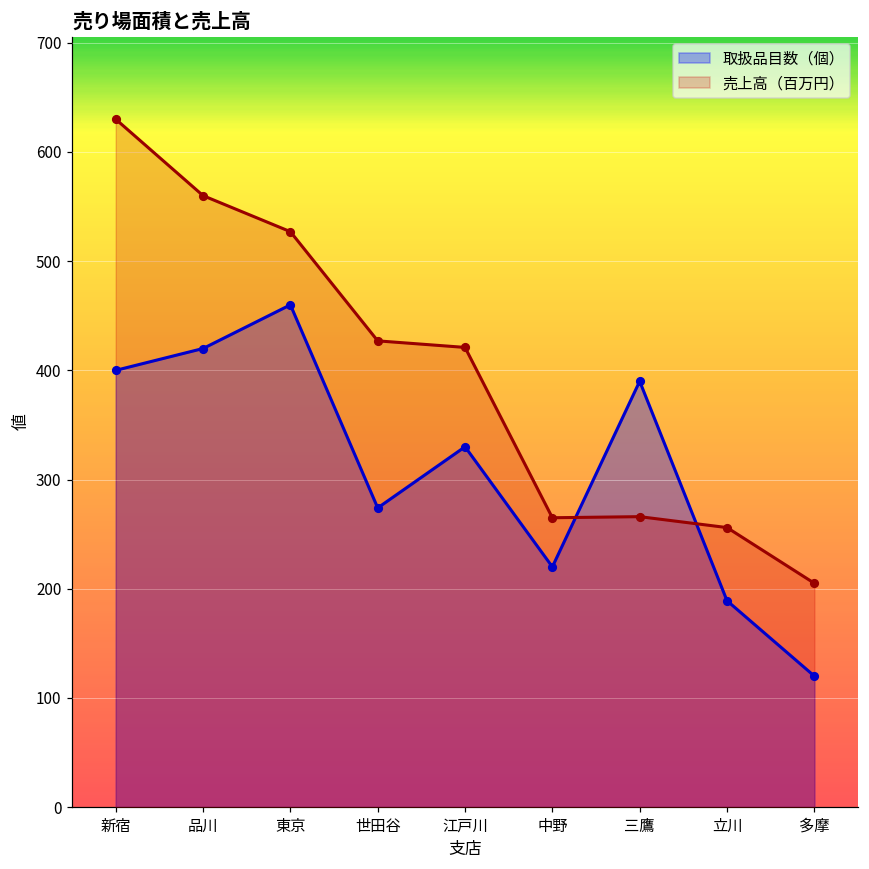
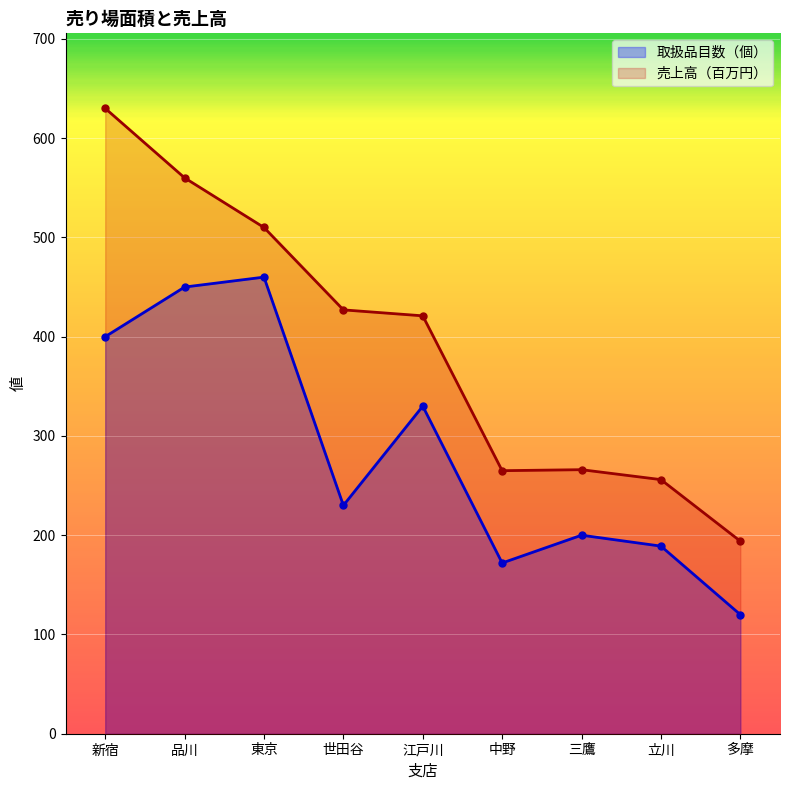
取扱品目数（個）, 品川: 420 -> 450
売上高（百万円）, 東京: 530 -> 510
取扱品目数（個）, 世田谷: 270 -> 230
取扱品目数（個）, 中野: 220 -> 170
取扱品目数（個）, 三鷹: 390 -> 200
売上高（百万円）, 多摩: 210 -> 190
